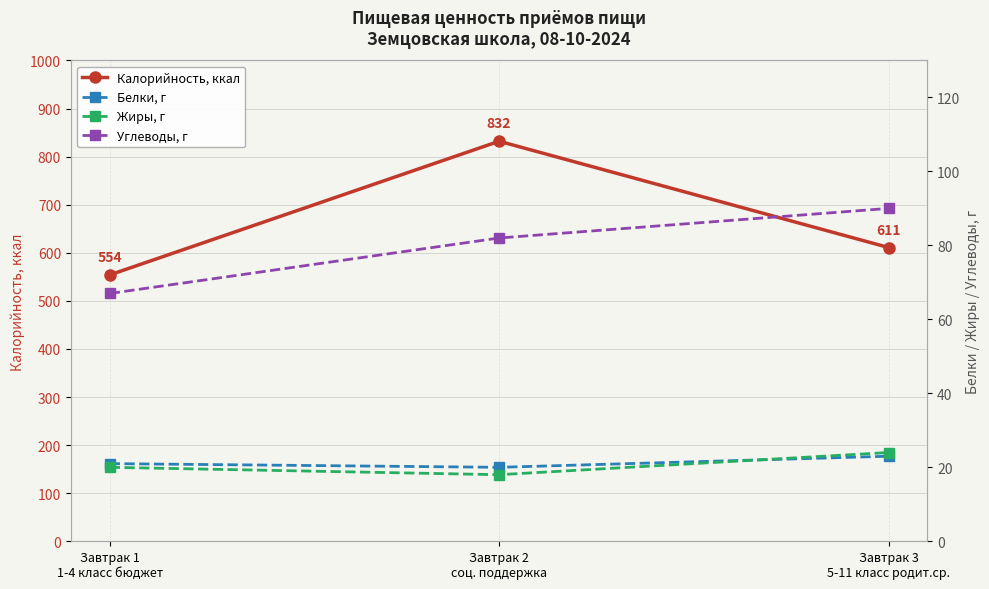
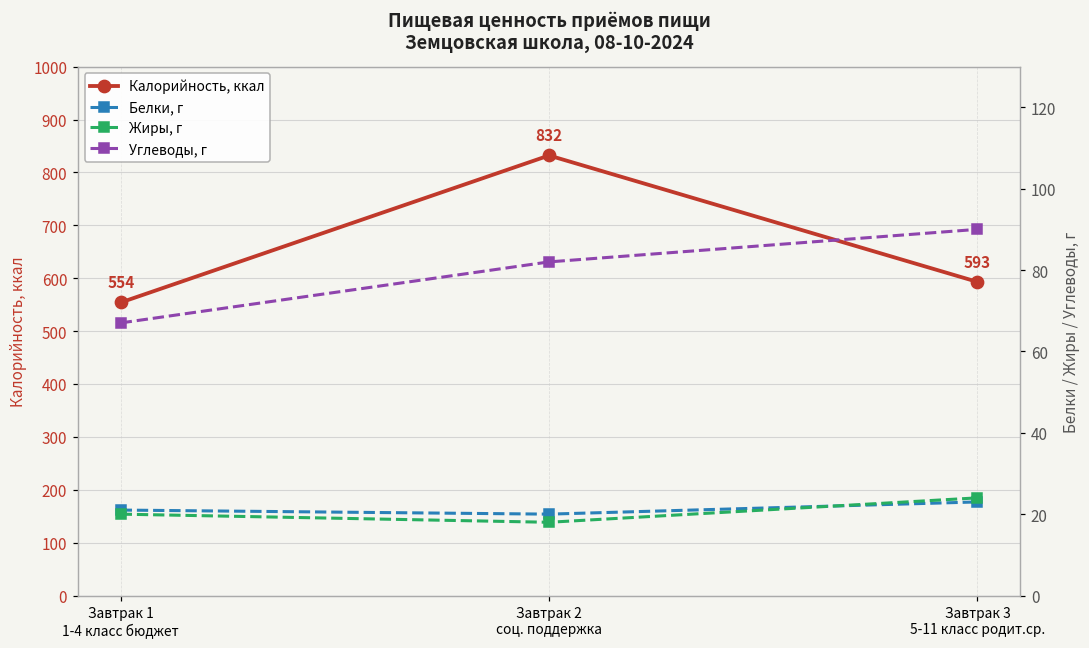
Калорийность, ккал, Завтрак 3 5-11 класс родит.ср.: 611 -> 593
